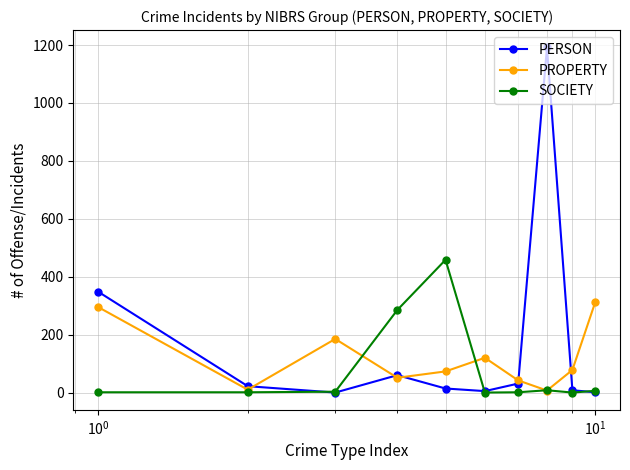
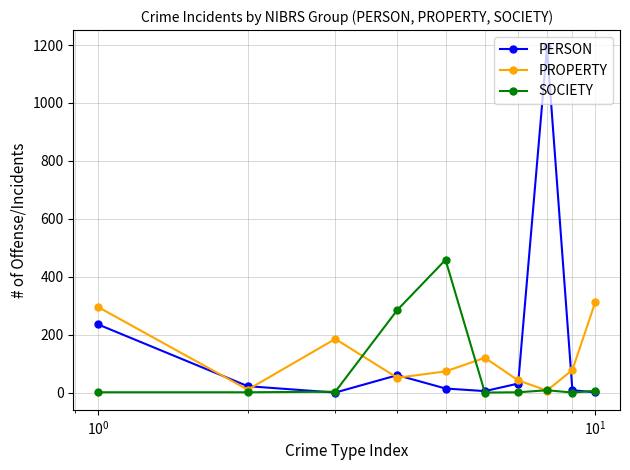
PERSON, 10^0: 350 -> 240
